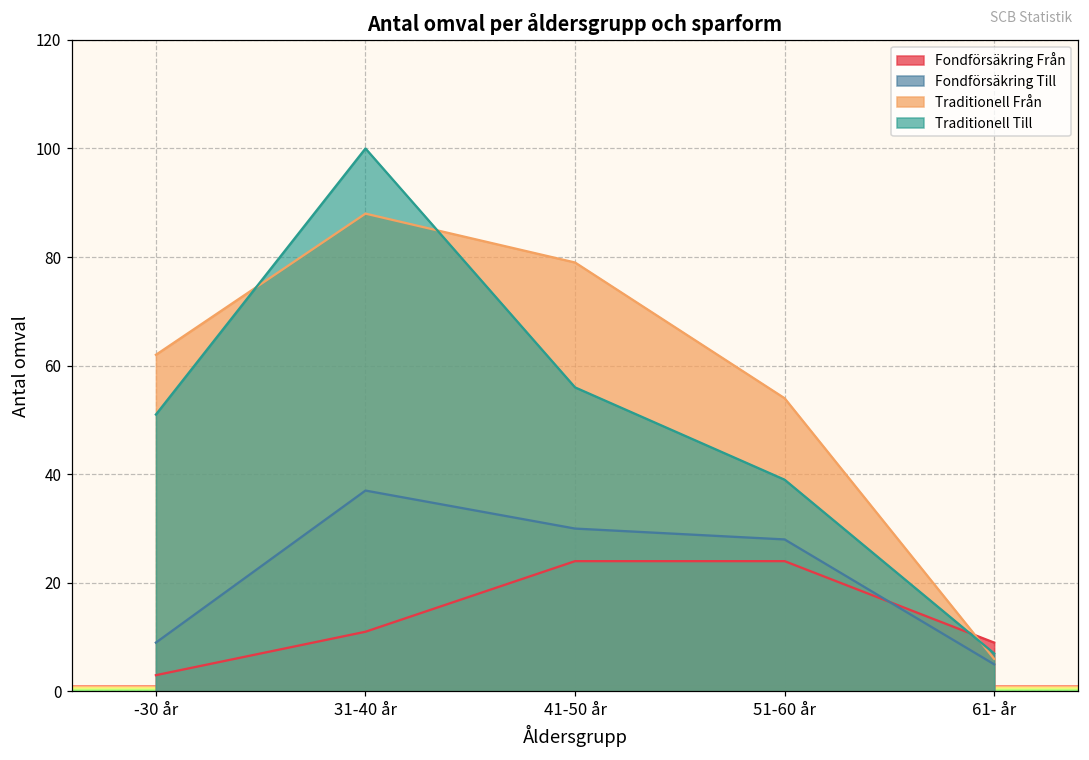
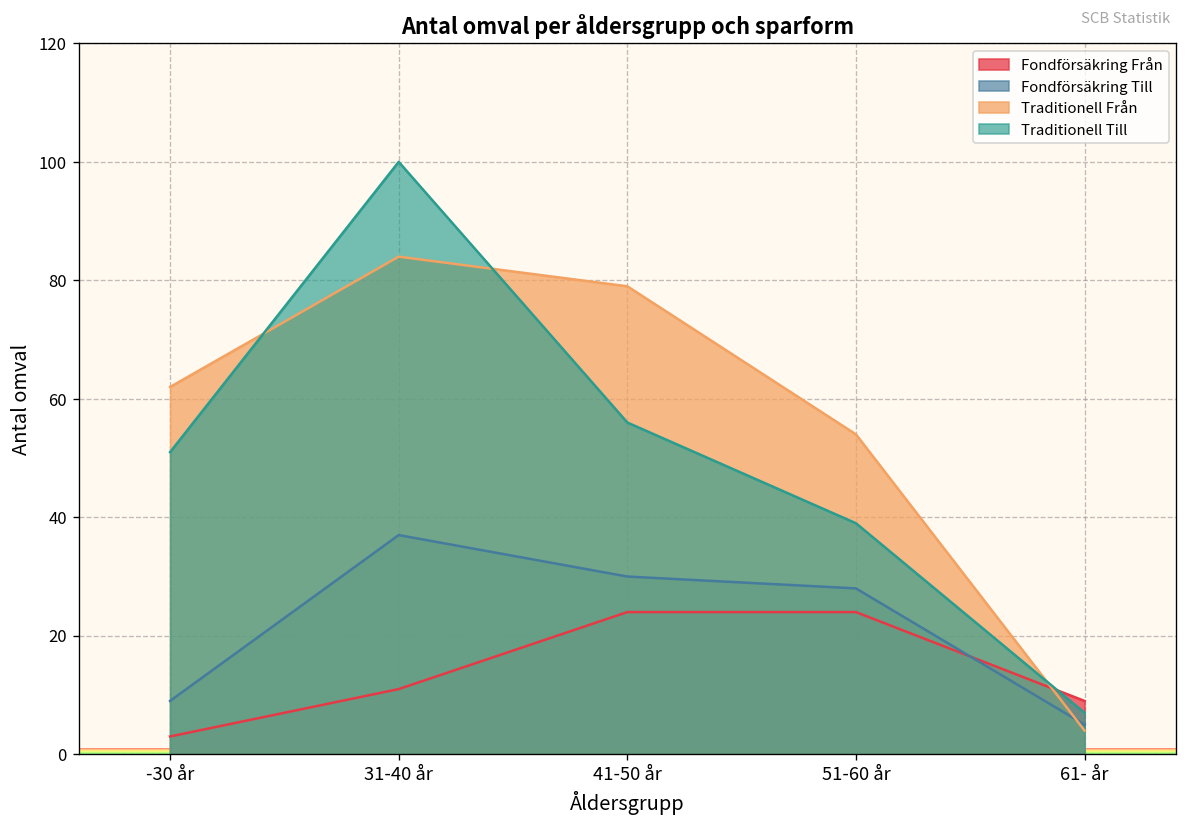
Traditionell Från, 31-40 år: 88 -> 84
Traditionell Från, 61- år: 6 -> 4
